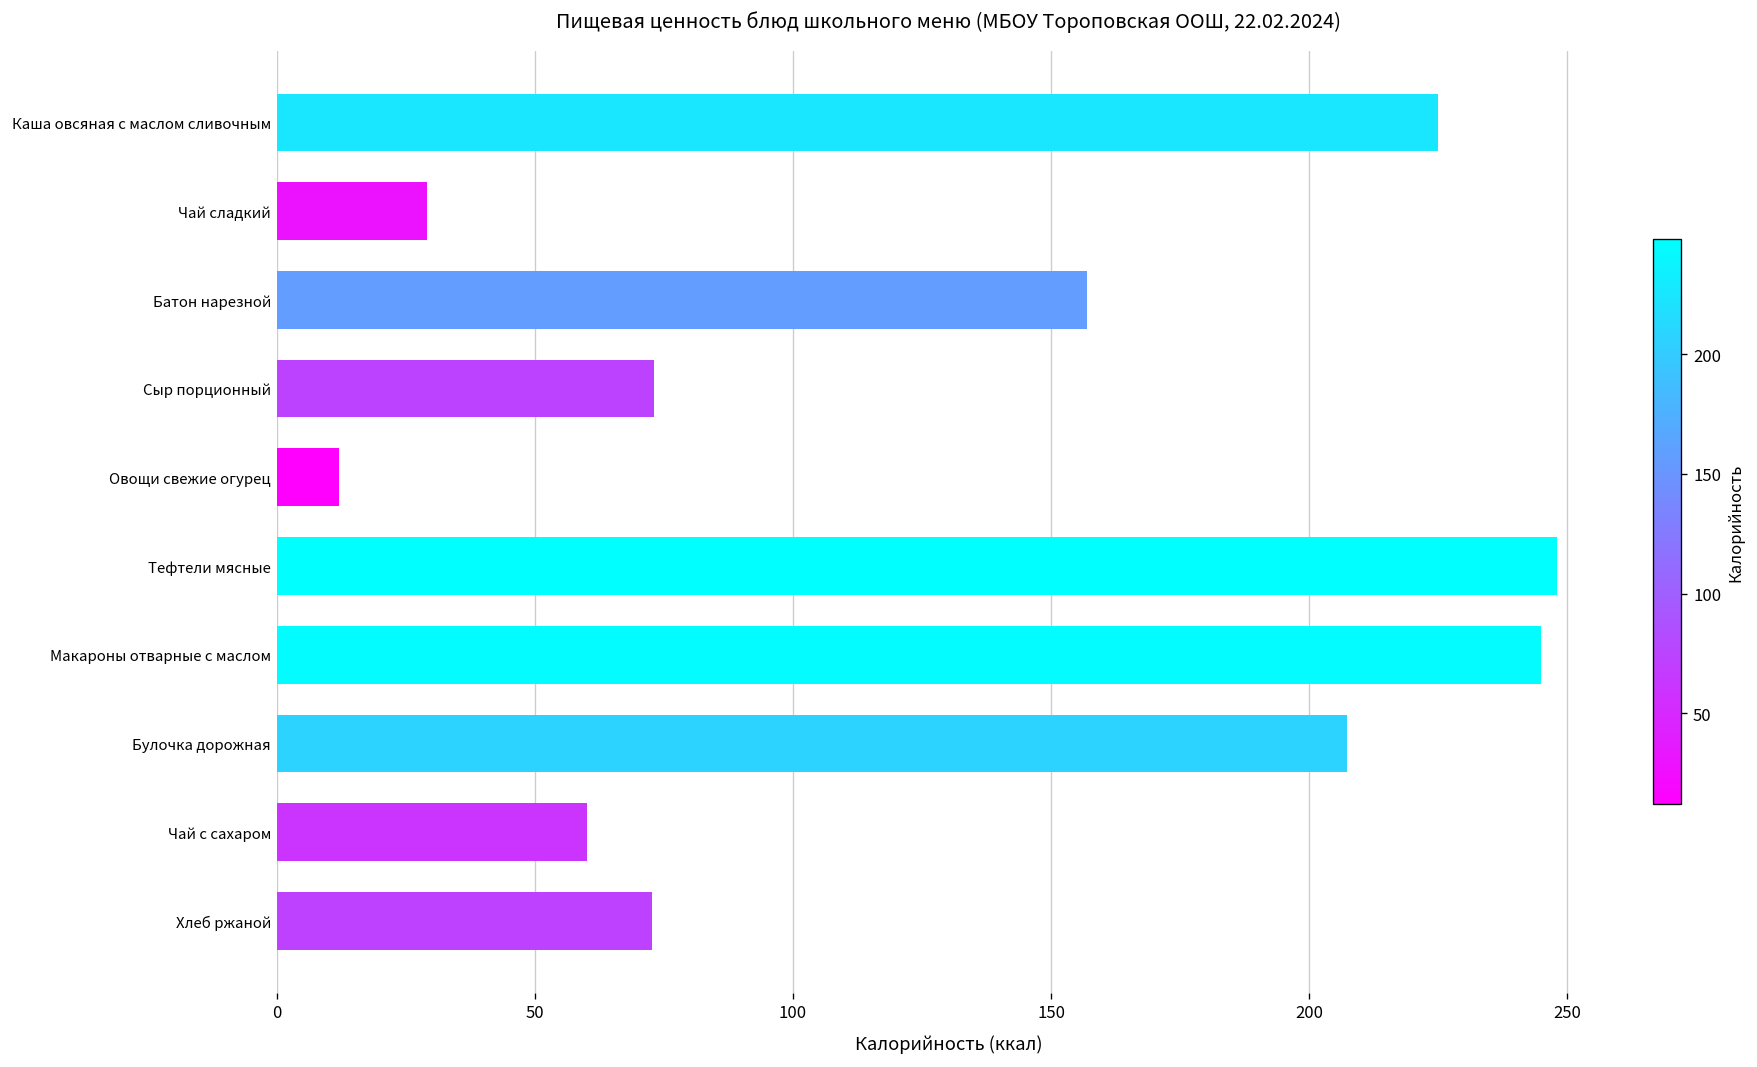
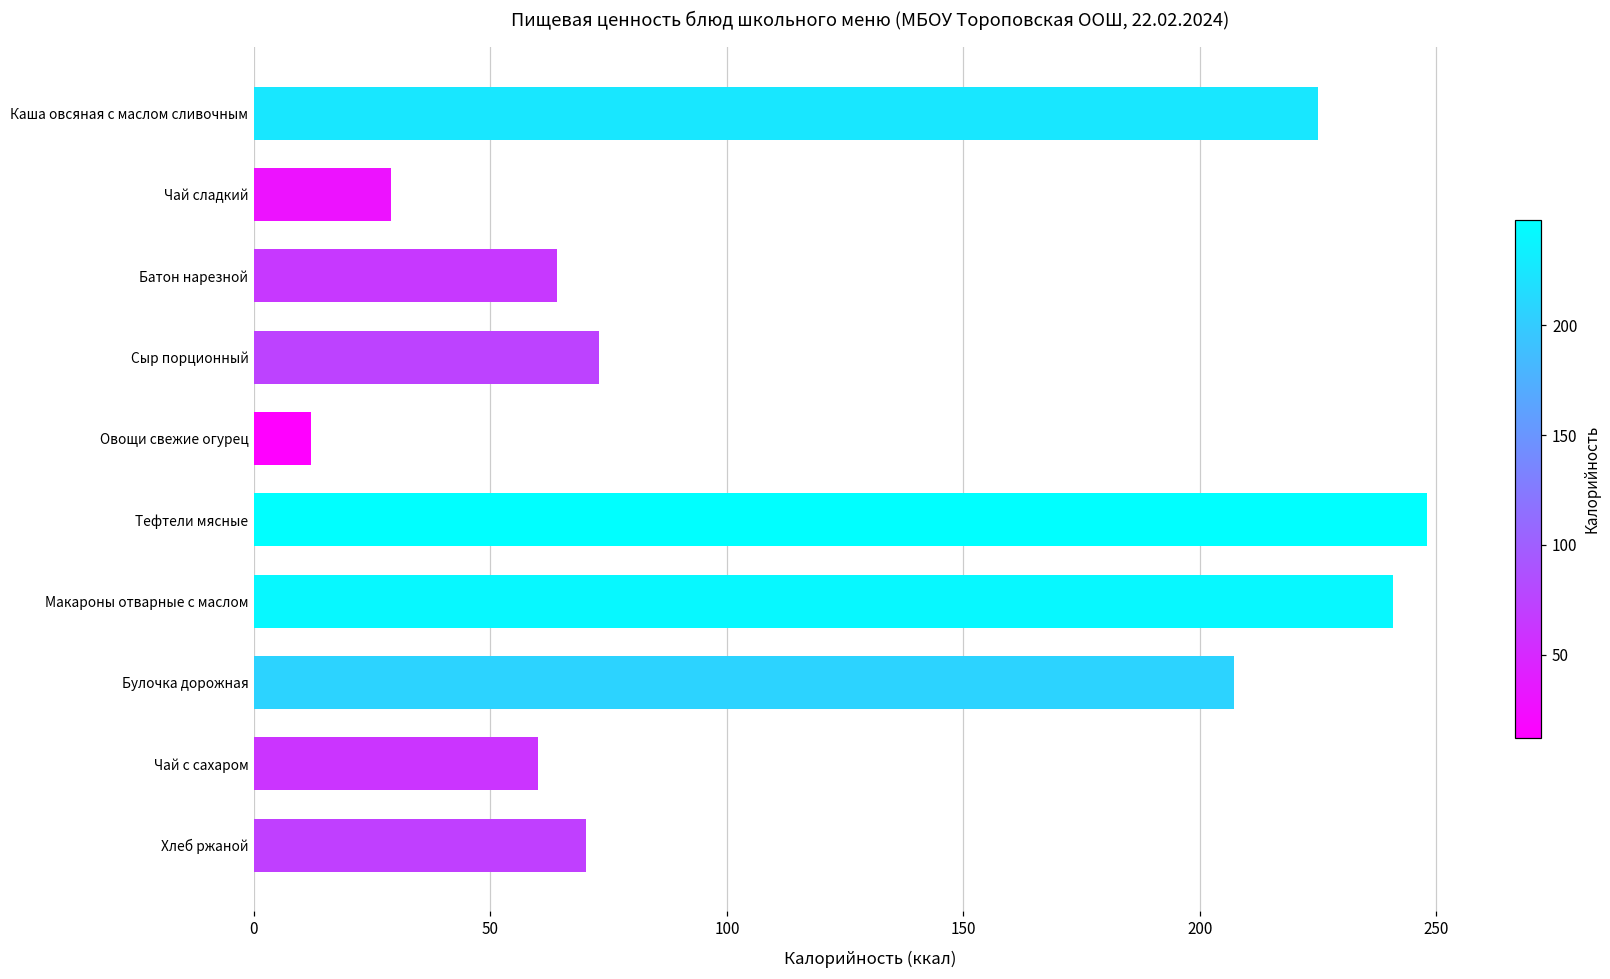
Батон нарезной: 157 -> 64
Макароны отварные с маслом: 245 -> 241
Хлеб ржаной: 73 -> 70
